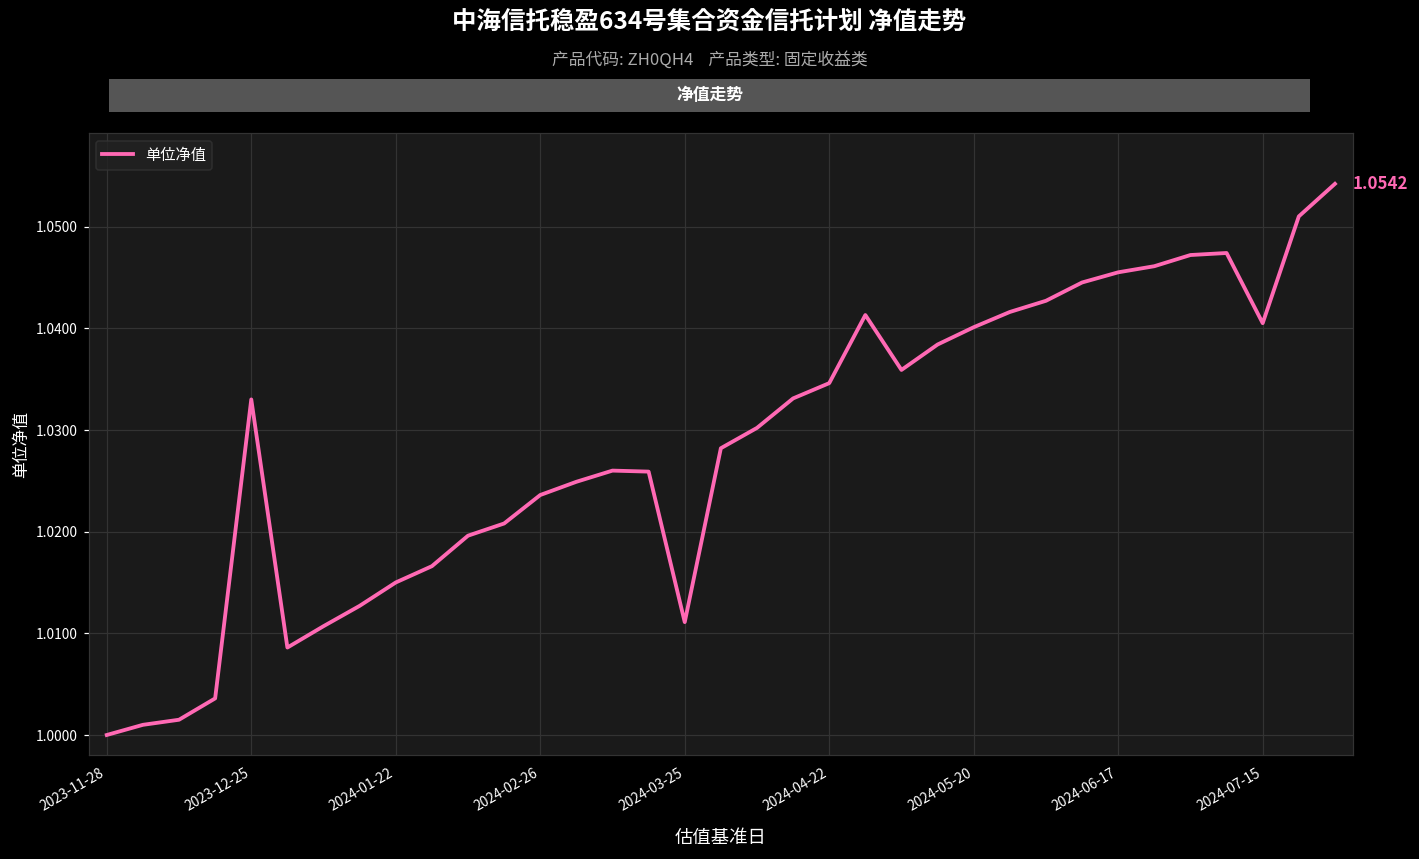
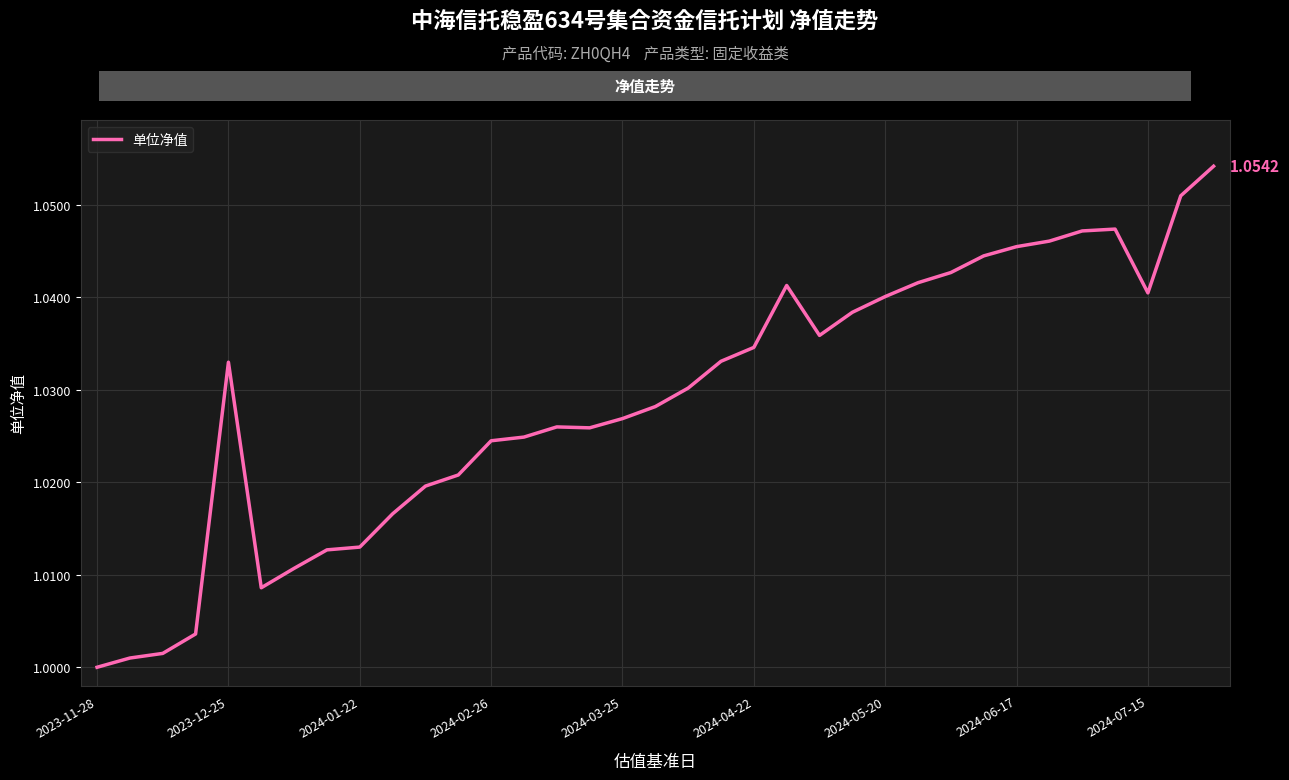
2024-01-22: 1.015 -> 1.013
2024-02-26: 1.024 -> 1.025
2024-03-25: 1.011 -> 1.027
